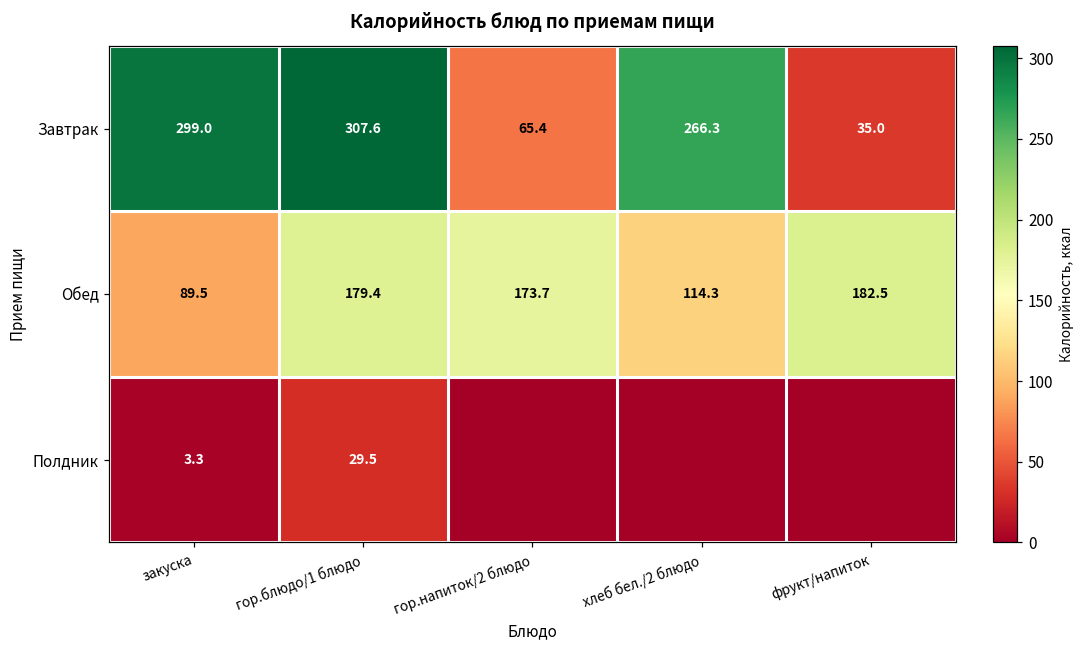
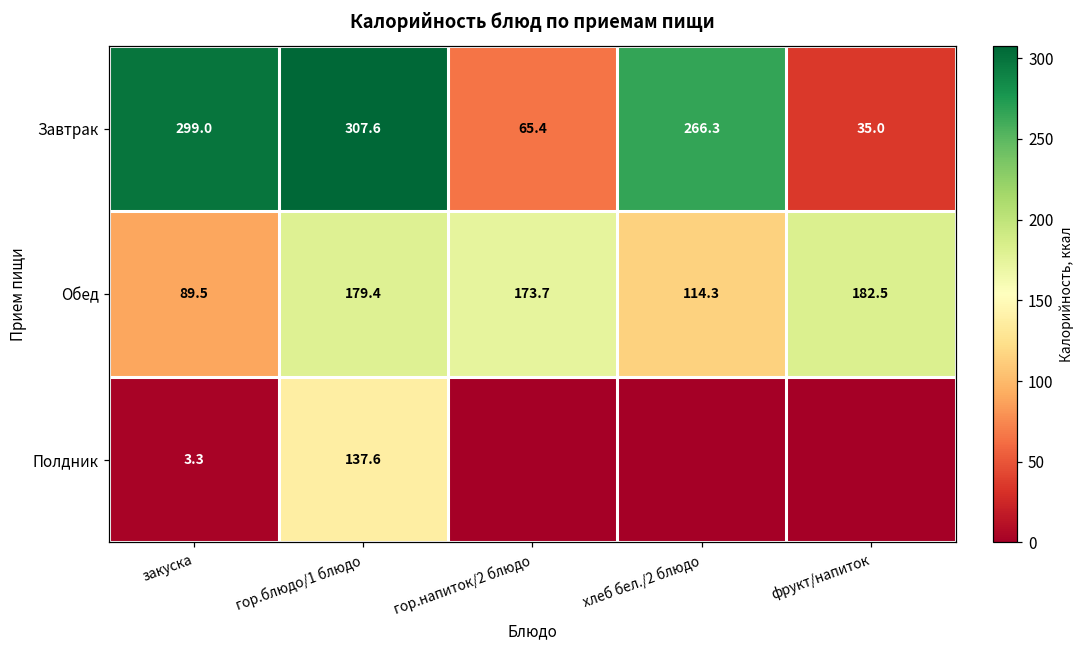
Полдник, гор.блюдо/1 блюдо: 29.5 -> 137.6
